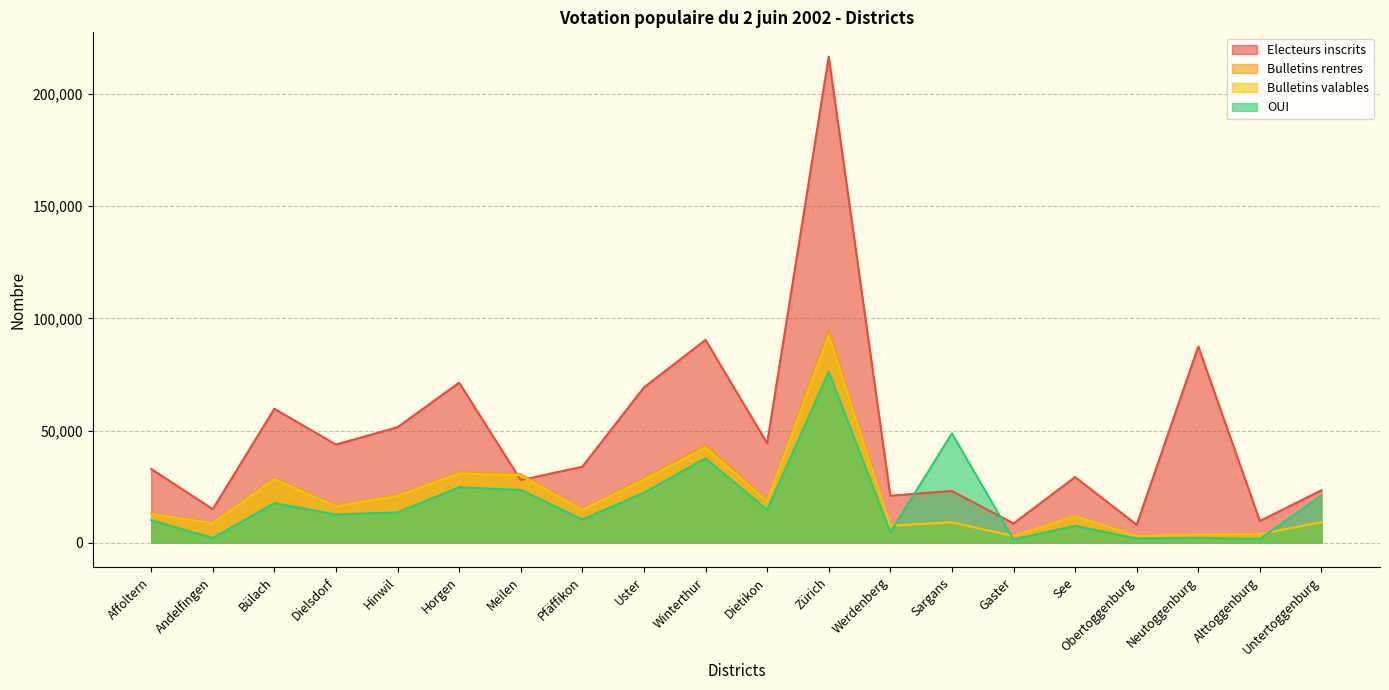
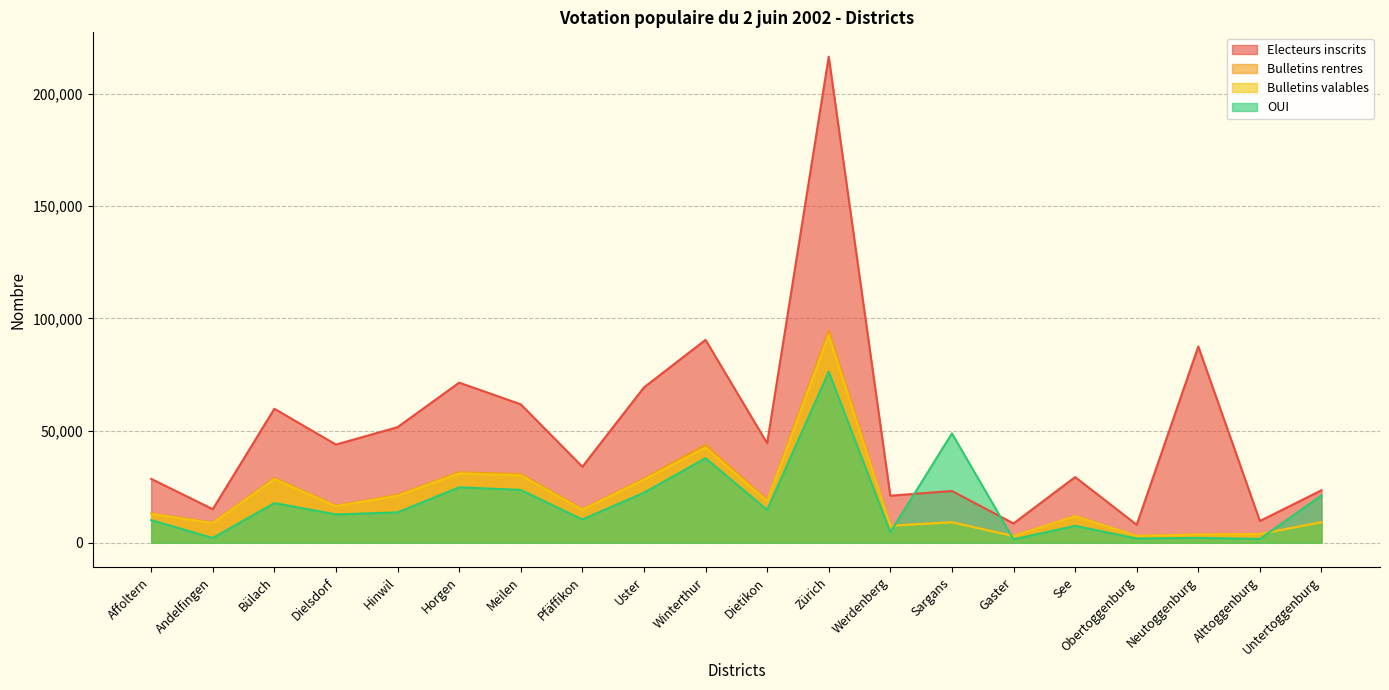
Electeurs inscrits, Affoltern: 33,000 -> 29,000
Electeurs inscrits, Meilen: 28,000 -> 62,000
